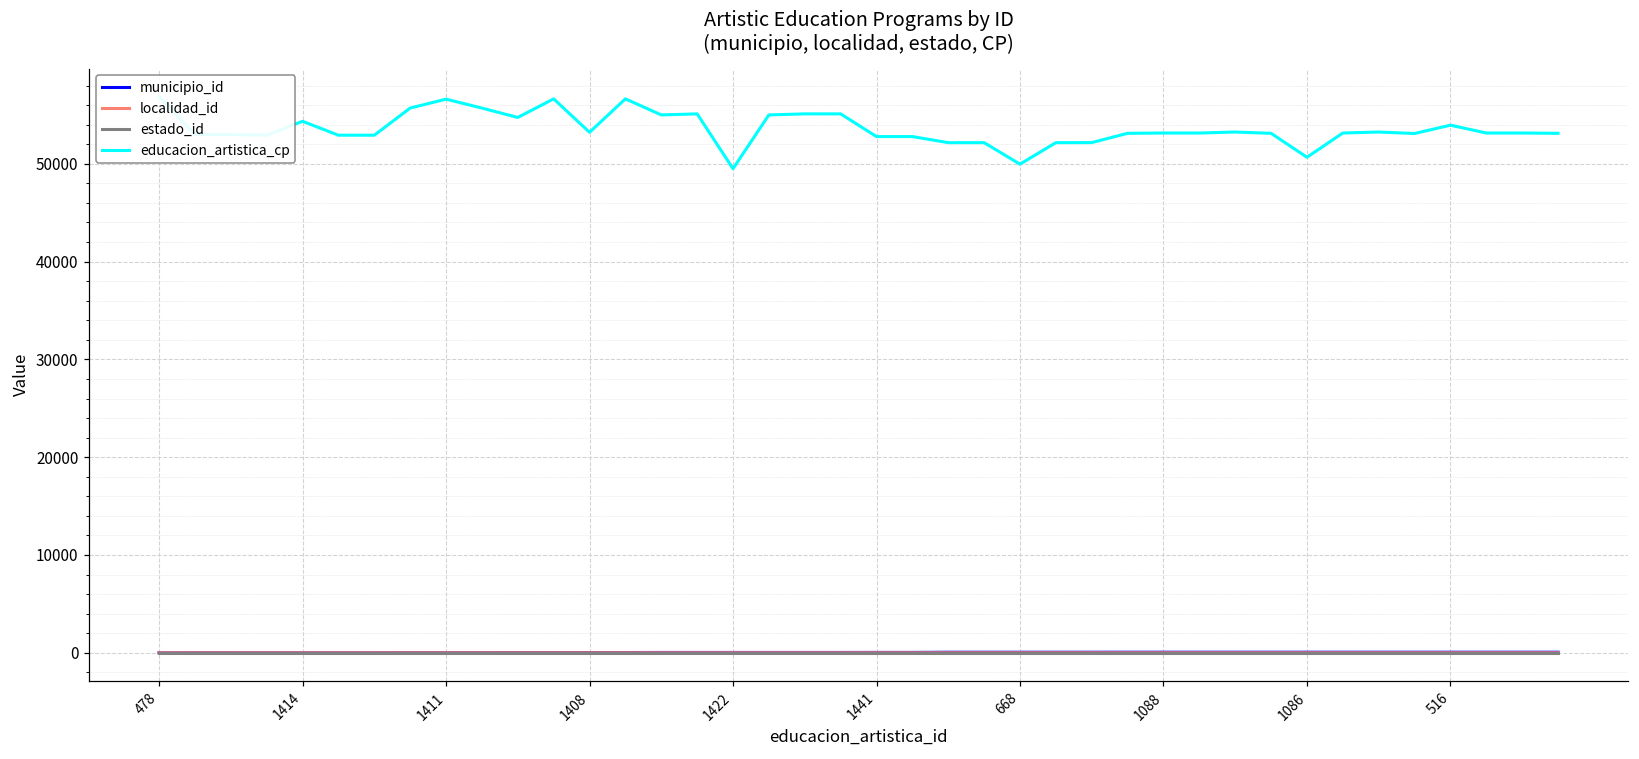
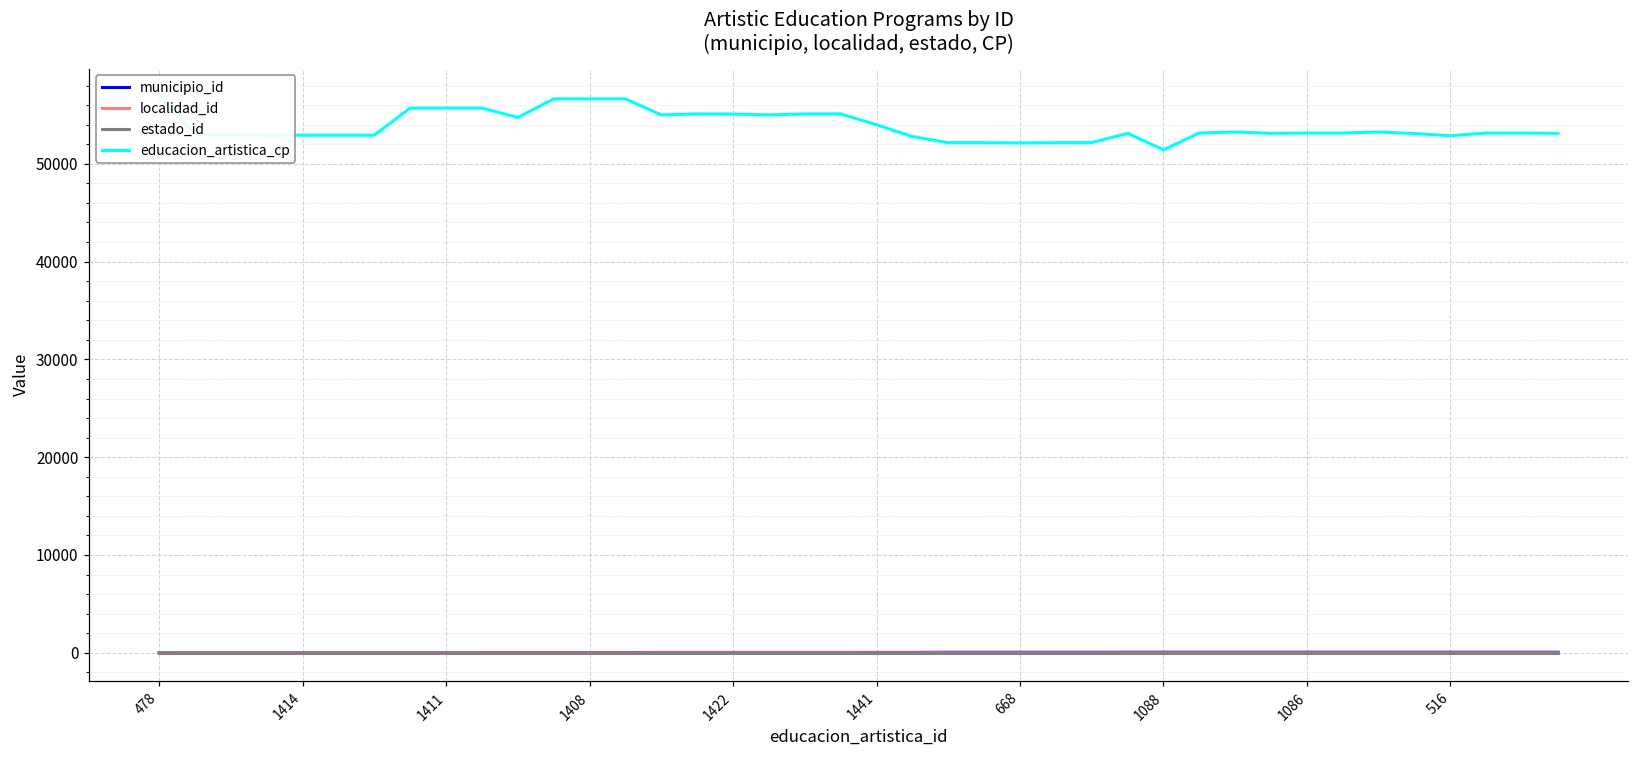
educacion_artistica_cp, 1414: 54000 -> 53000
educacion_artistica_cp, 1411: 57000 -> 56000
educacion_artistica_cp, 1408: 53000 -> 57000
educacion_artistica_cp, 1422: 50000 -> 55000
educacion_artistica_cp, 1441: 53000 -> 54000
educacion_artistica_cp, 668: 50000 -> 52000
educacion_artistica_cp, 1088: 53000 -> 51000
educacion_artistica_cp, 1086: 51000 -> 53000
educacion_artistica_cp, 516: 54000 -> 53000
